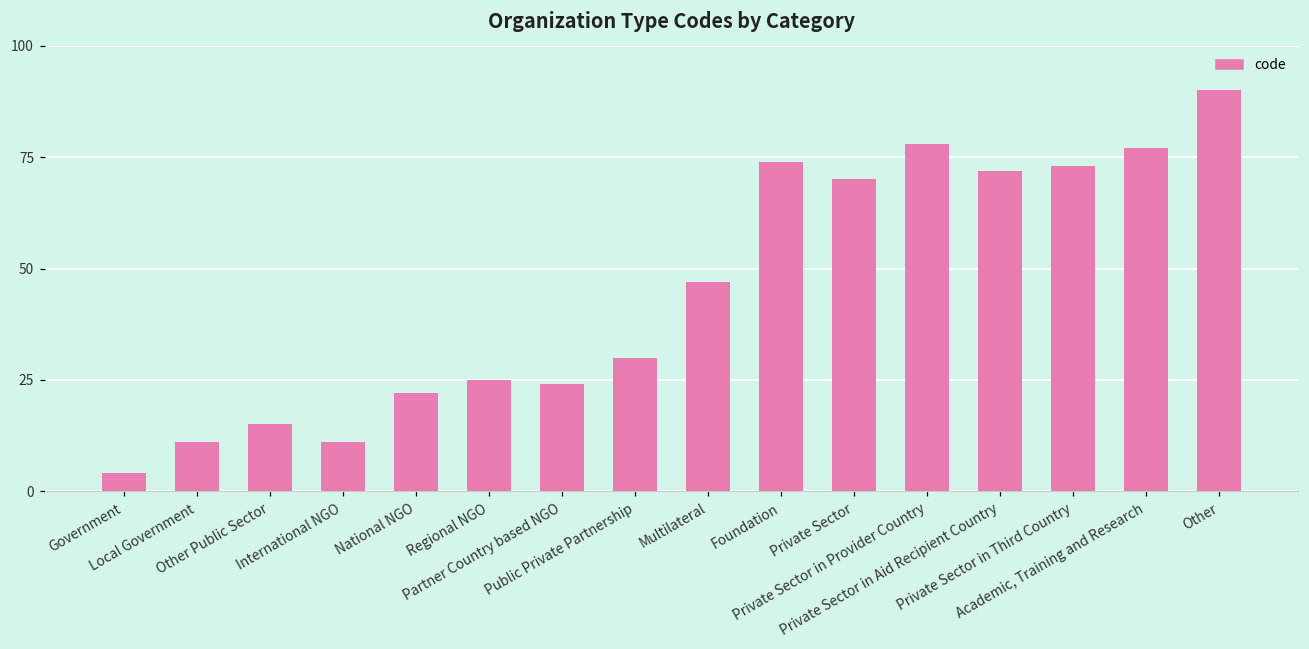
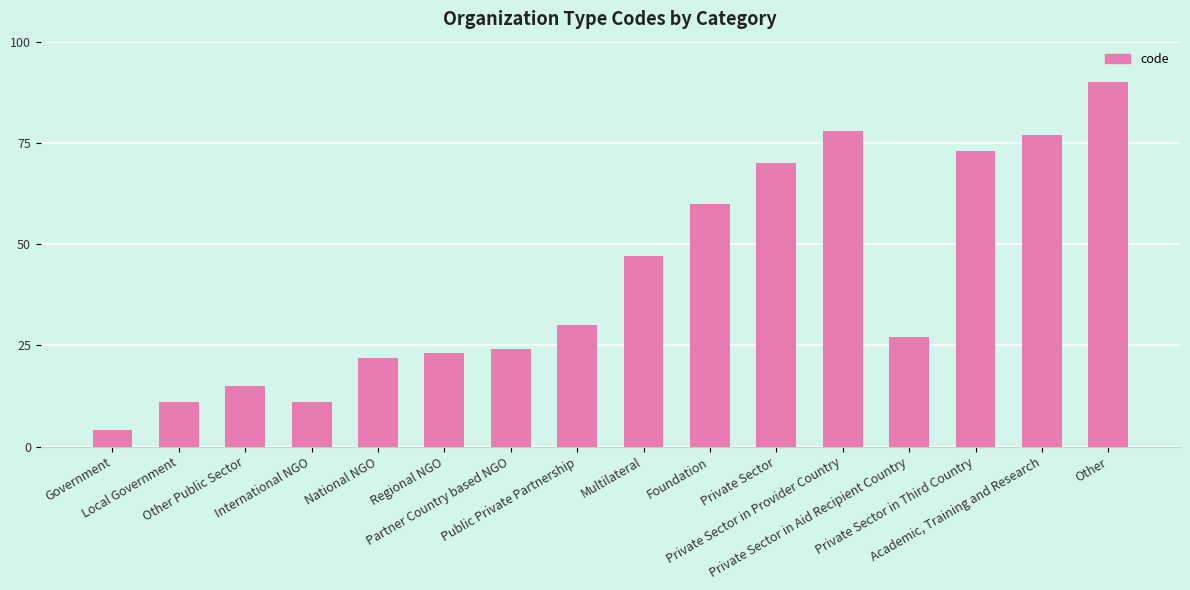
Regional NGO: 25 -> 23
Foundation: 74 -> 60
Private Sector in Aid Recipient Country: 72 -> 27
